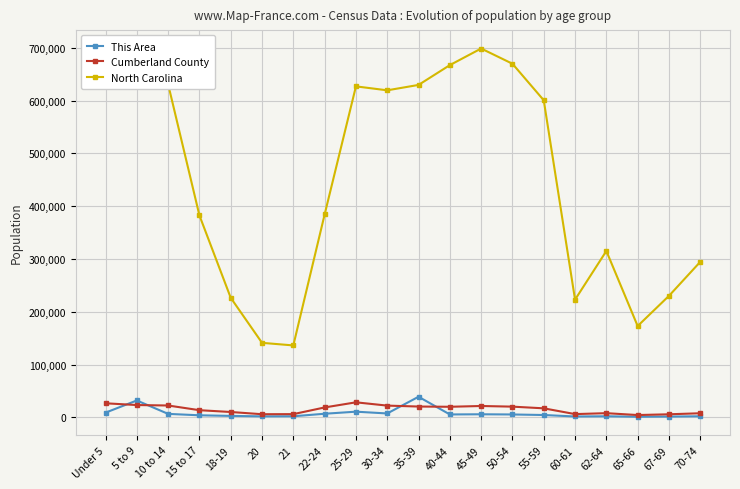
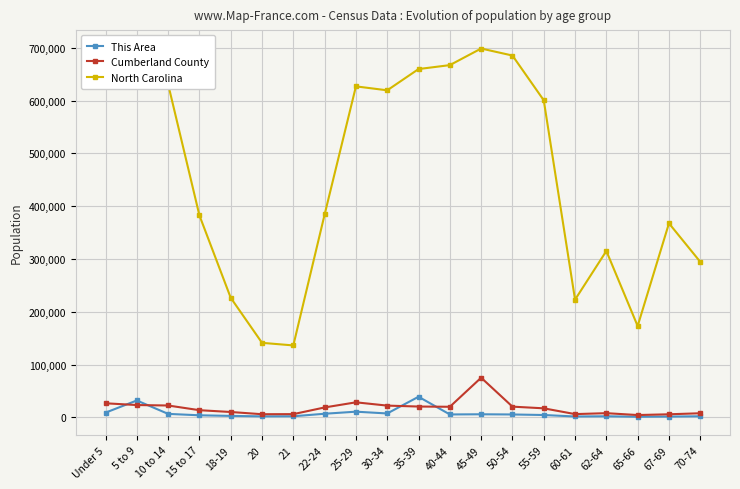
North Carolina, 35-39: 630,000 -> 660,000
Cumberland County, 45-49: 20,000 -> 80,000
North Carolina, 50-54: 670,000 -> 690,000
North Carolina, 67-69: 230,000 -> 370,000
